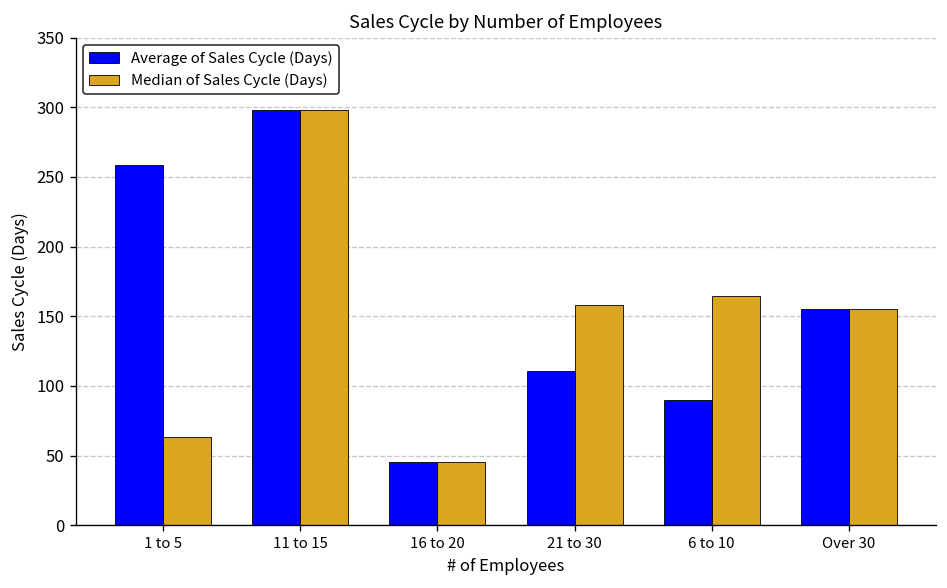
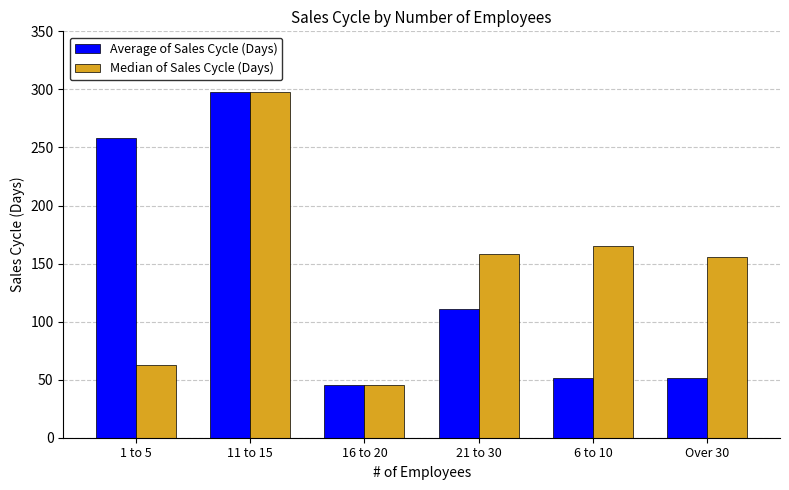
Average of Sales Cycle (Days), 6 to 10: 90 -> 51
Average of Sales Cycle (Days), Over 30: 156 -> 51
